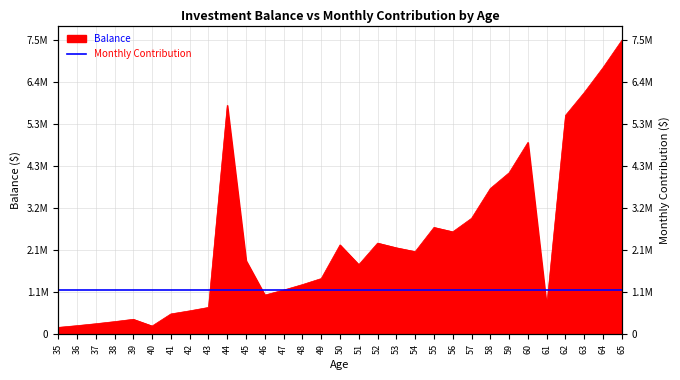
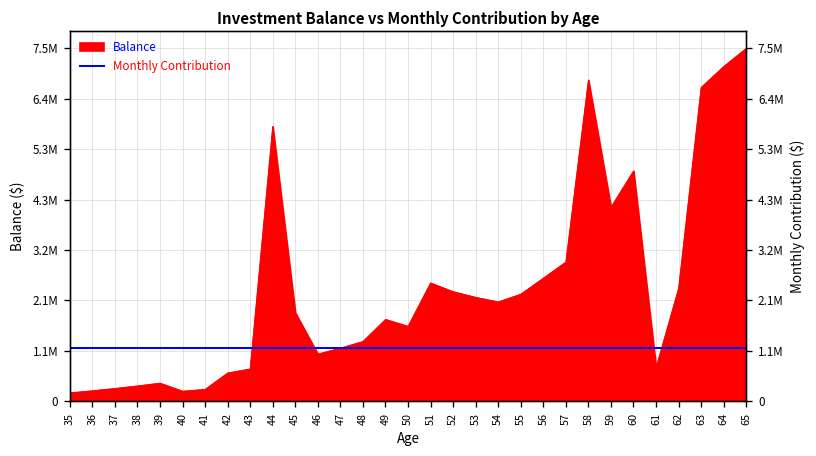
Balance, 41: 500000 -> 300000
Balance, 49: 1400000 -> 1700000
Balance, 50: 2300000 -> 1600000
Balance, 51: 1800000 -> 2500000
Balance, 55: 2700000 -> 2300000
Balance, 58: 3700000 -> 6800000
Balance, 62: 5600000 -> 2400000
Balance, 63: 6200000 -> 6700000
Balance, 64: 6800000 -> 7100000
